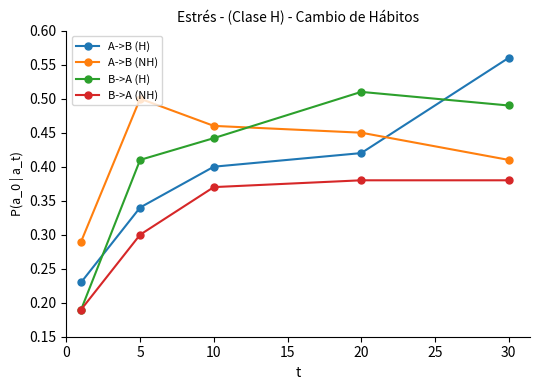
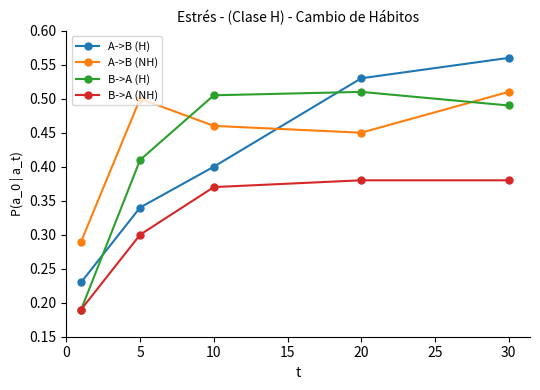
B->A (H), 10: 0.44 -> 0.51
A->B (H), 20: 0.42 -> 0.53
A->B (NH), 30: 0.41 -> 0.51
